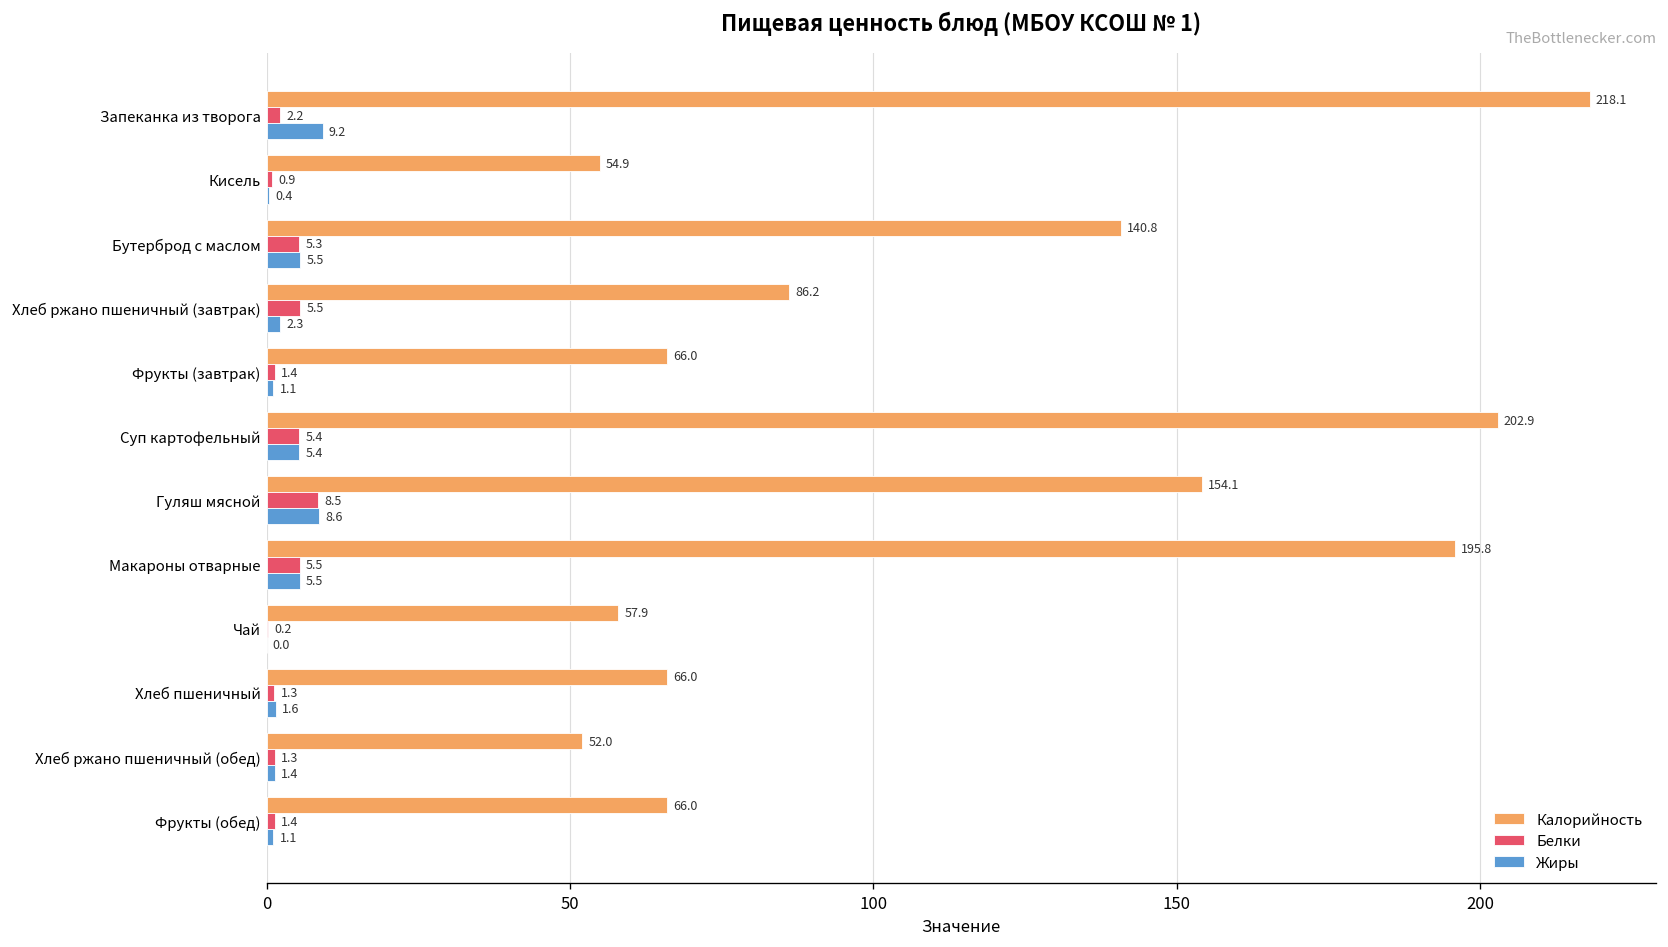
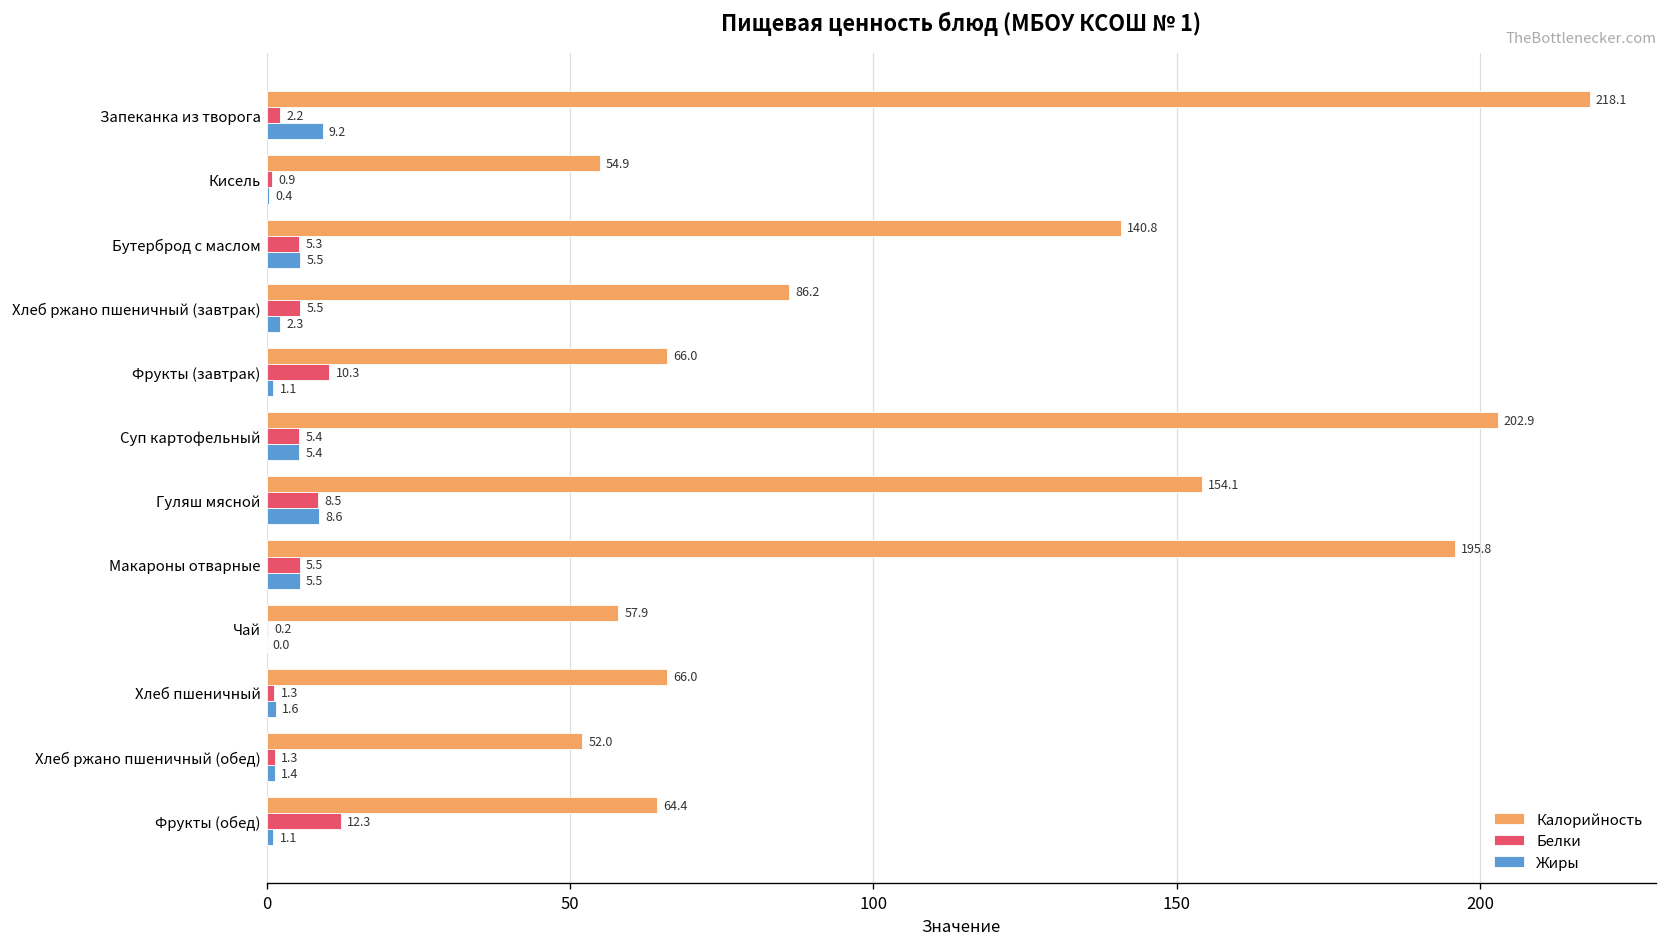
Белки, Фрукты (завтрак): 1.4 -> 10.3
Калорийность, Фрукты (обед): 66.0 -> 64.4
Белки, Фрукты (обед): 1.4 -> 12.3
